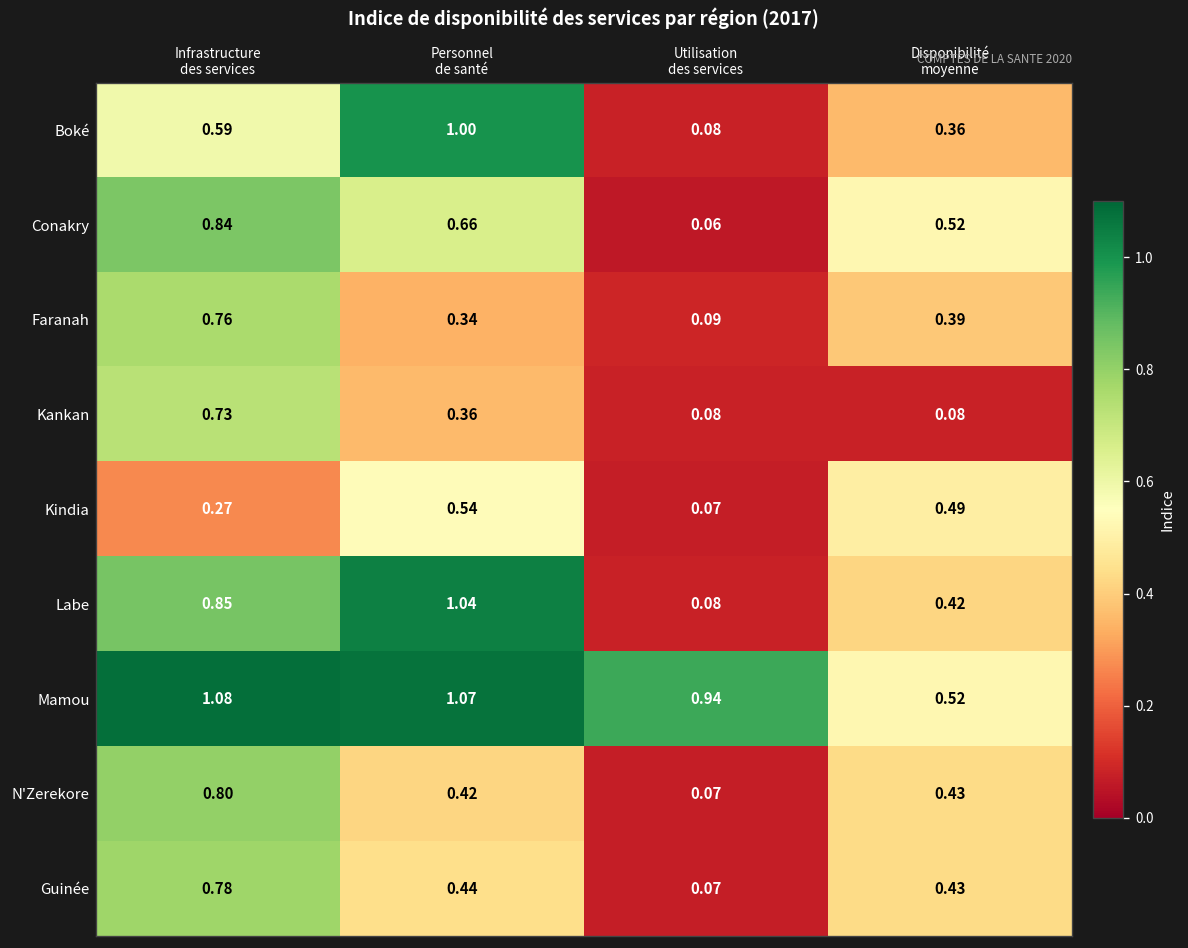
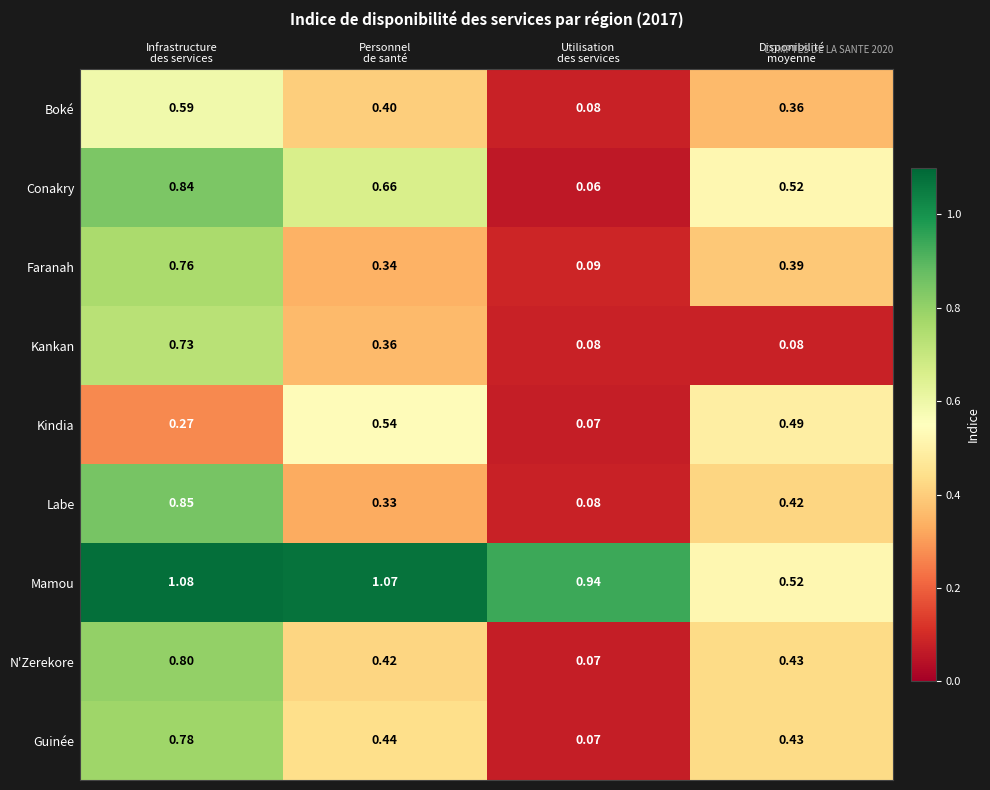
Boké, Personnel de santé: 1.00 -> 0.40
Labe, Personnel de santé: 1.04 -> 0.33
